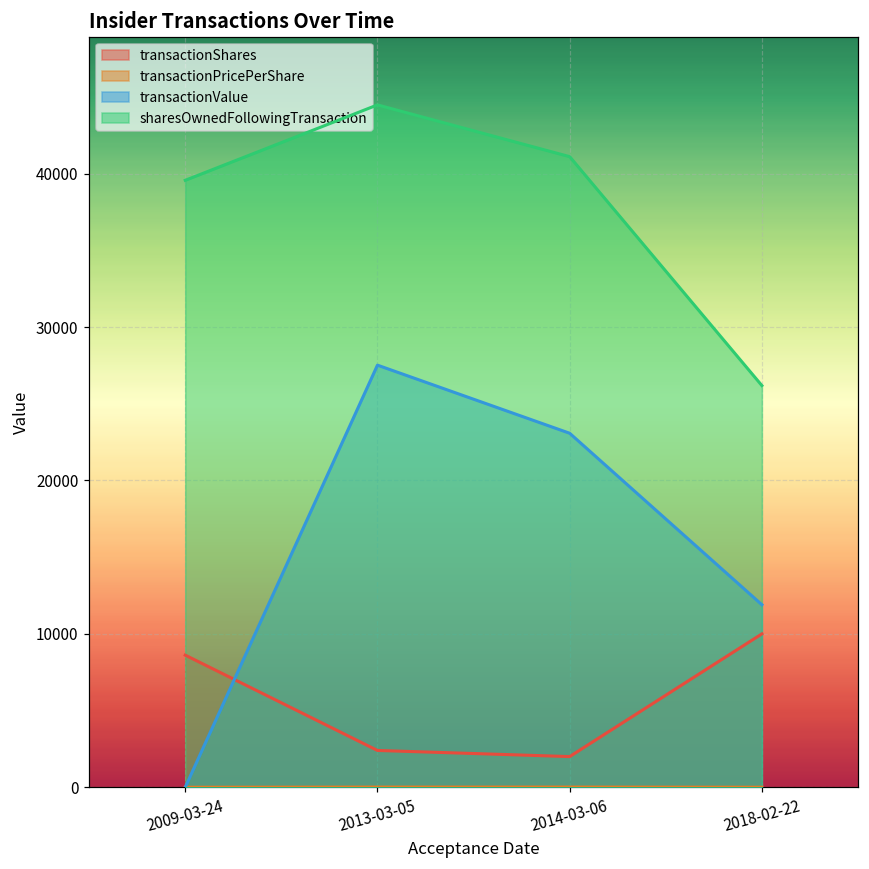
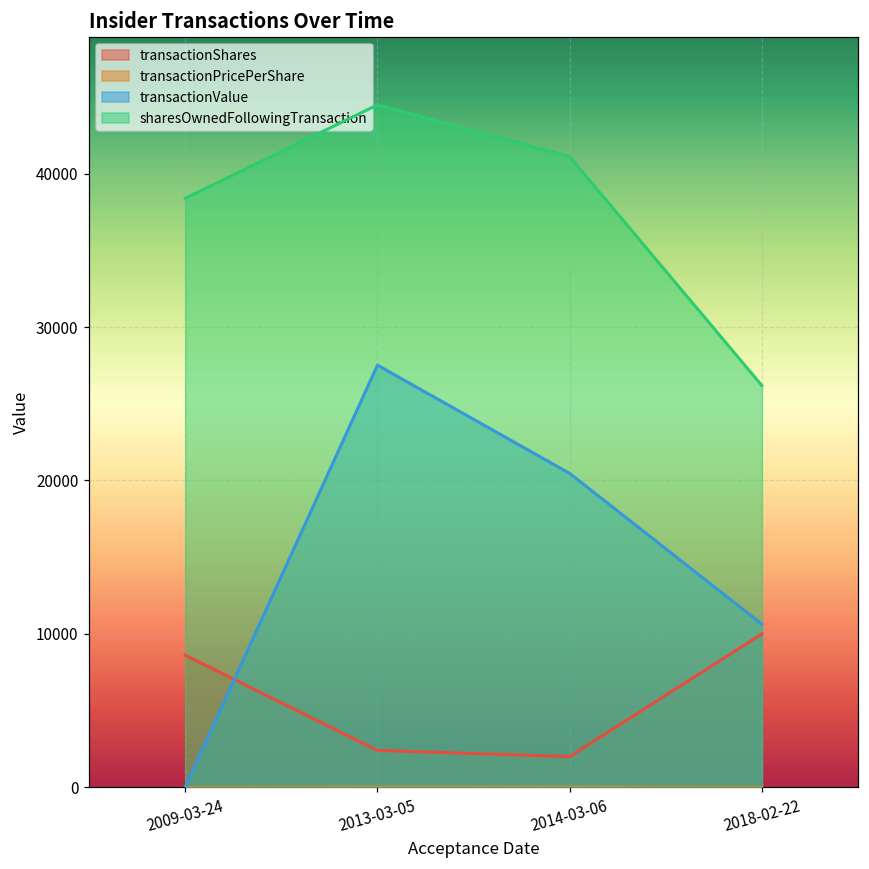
sharesOwnedFollowingTransaction, 2009-03-24: 39600 -> 38400
transactionValue, 2014-03-06: 23100 -> 20500
transactionValue, 2018-02-22: 11900 -> 10600
